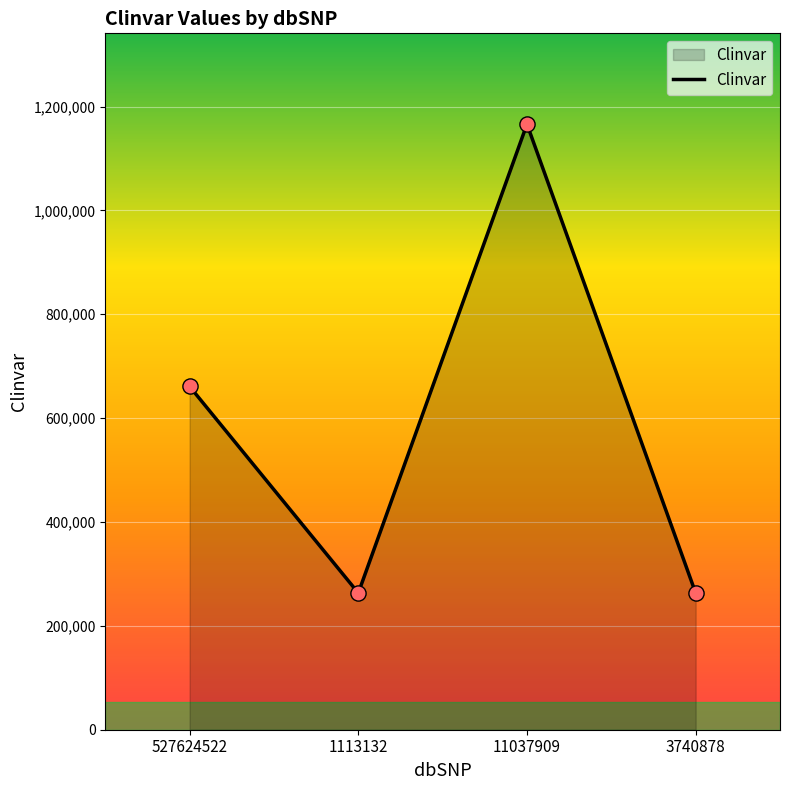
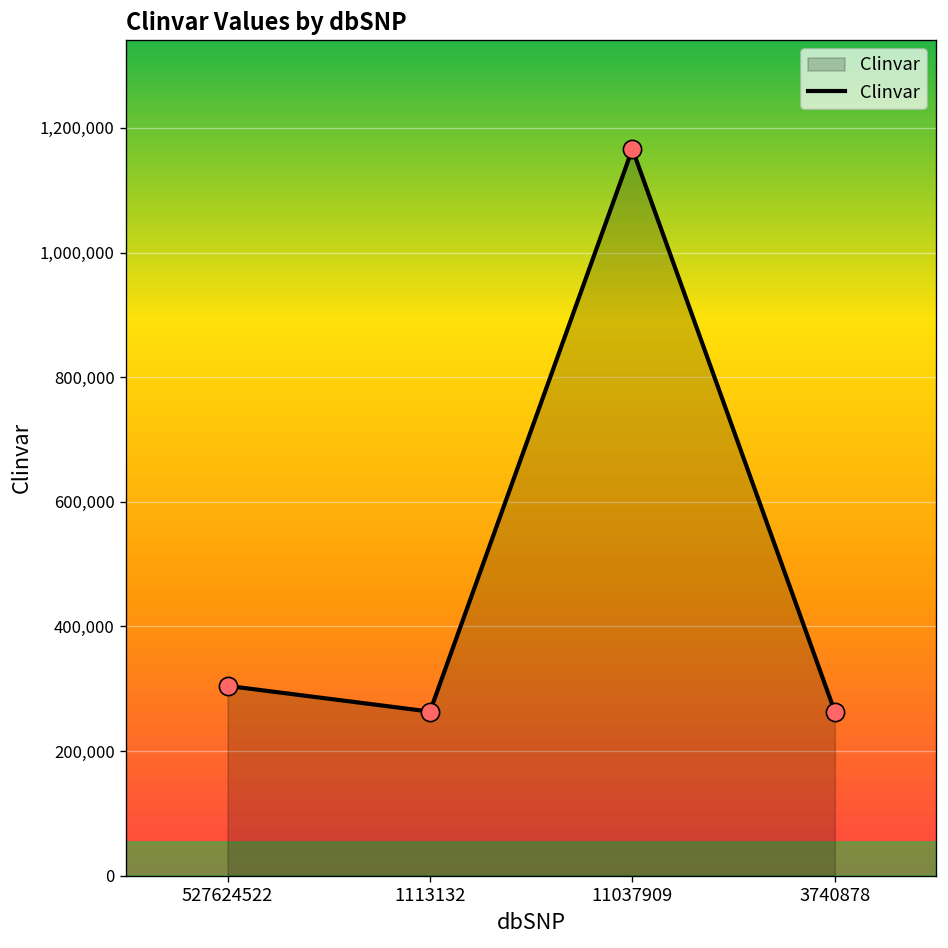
527624522: 660,000 -> 300,000
